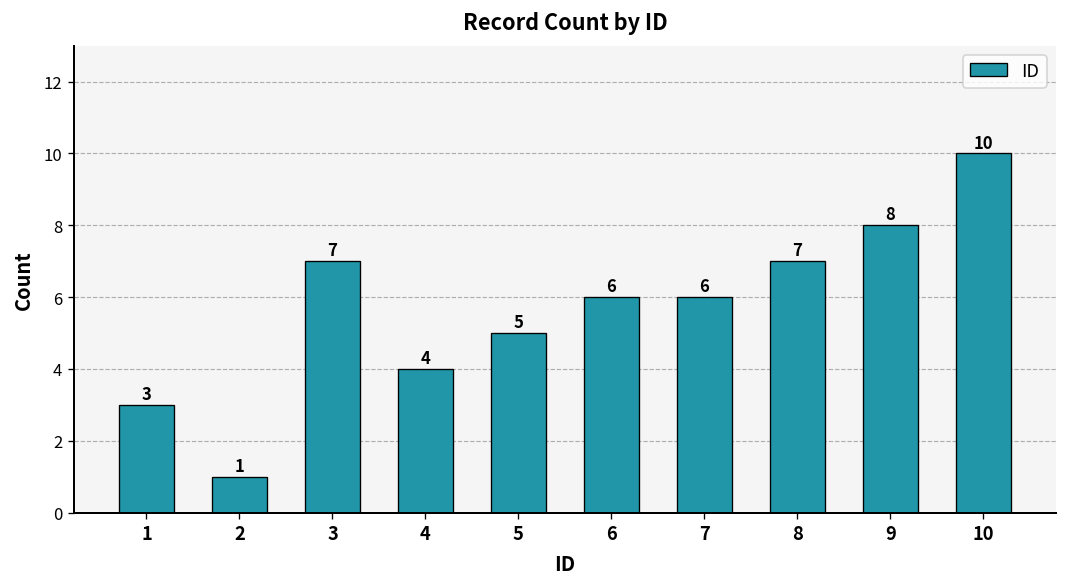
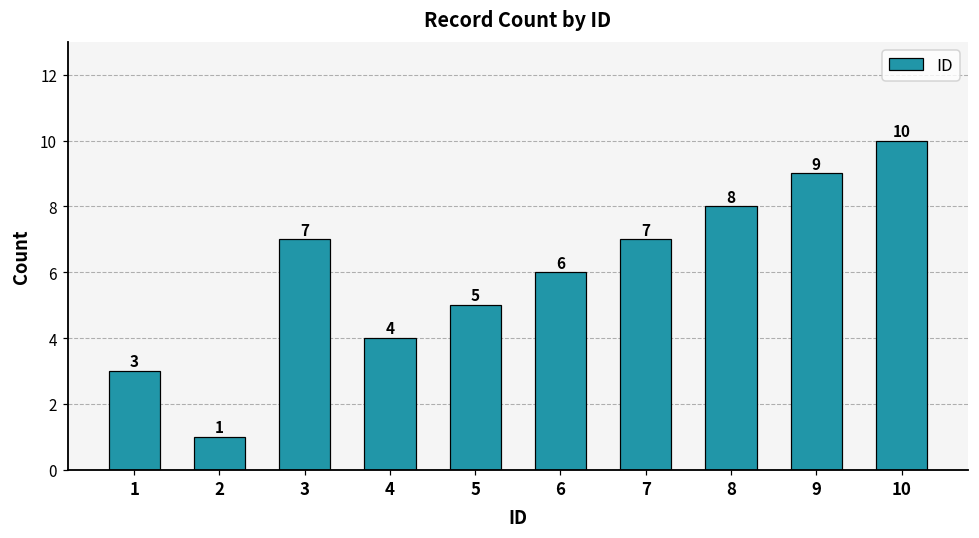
7: 6 -> 7
8: 7 -> 8
9: 8 -> 9
